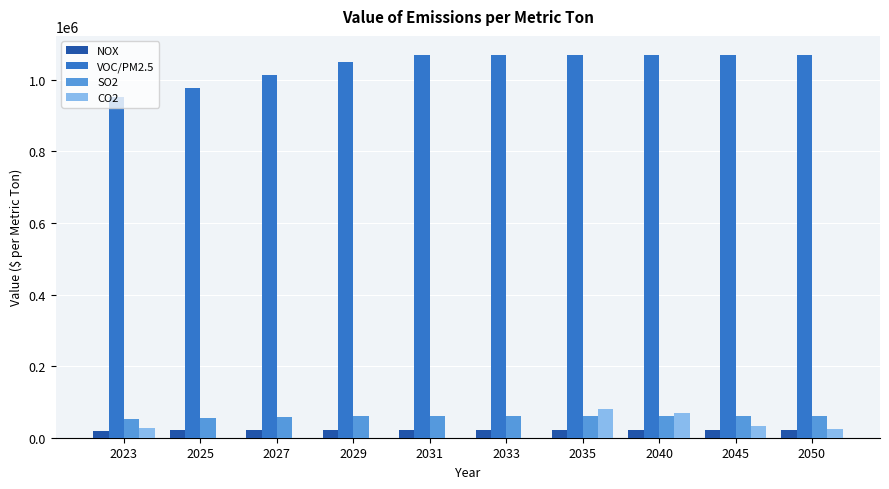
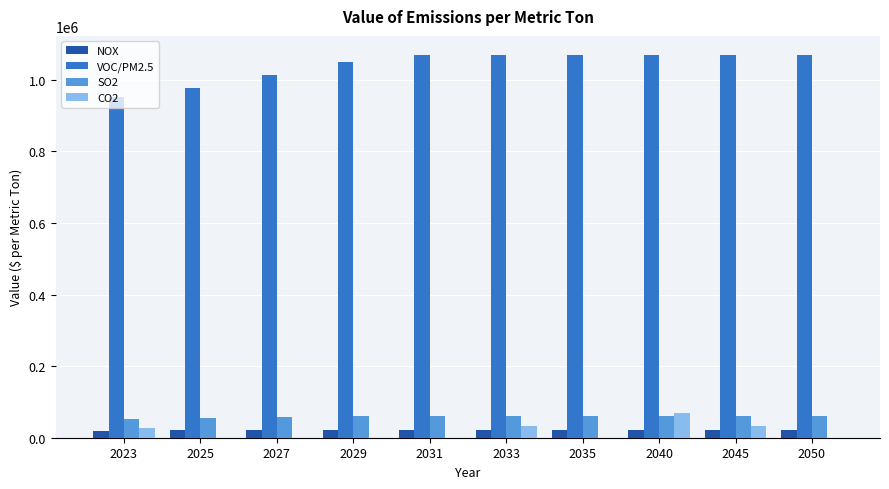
CO2, 2033: 0 -> 30000
CO2, 2035: 80000 -> 0
CO2, 2050: 30000 -> 0
